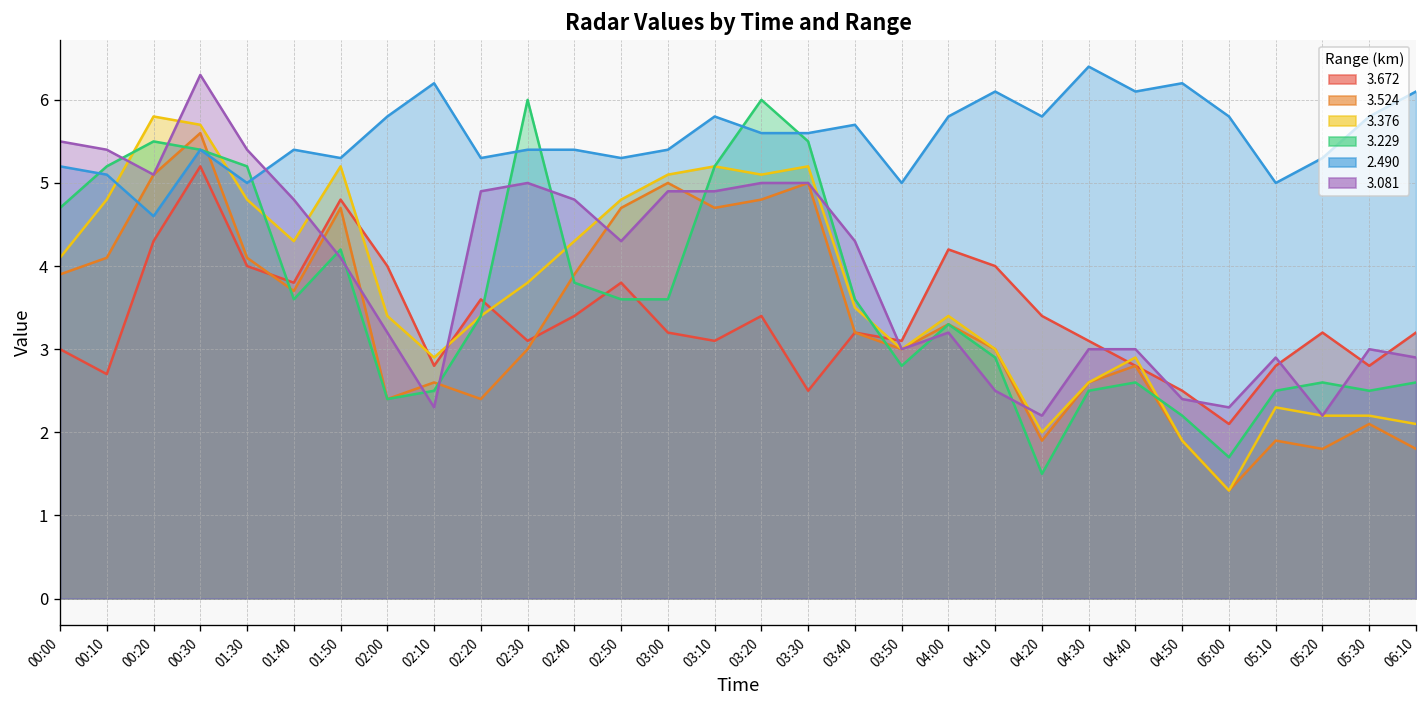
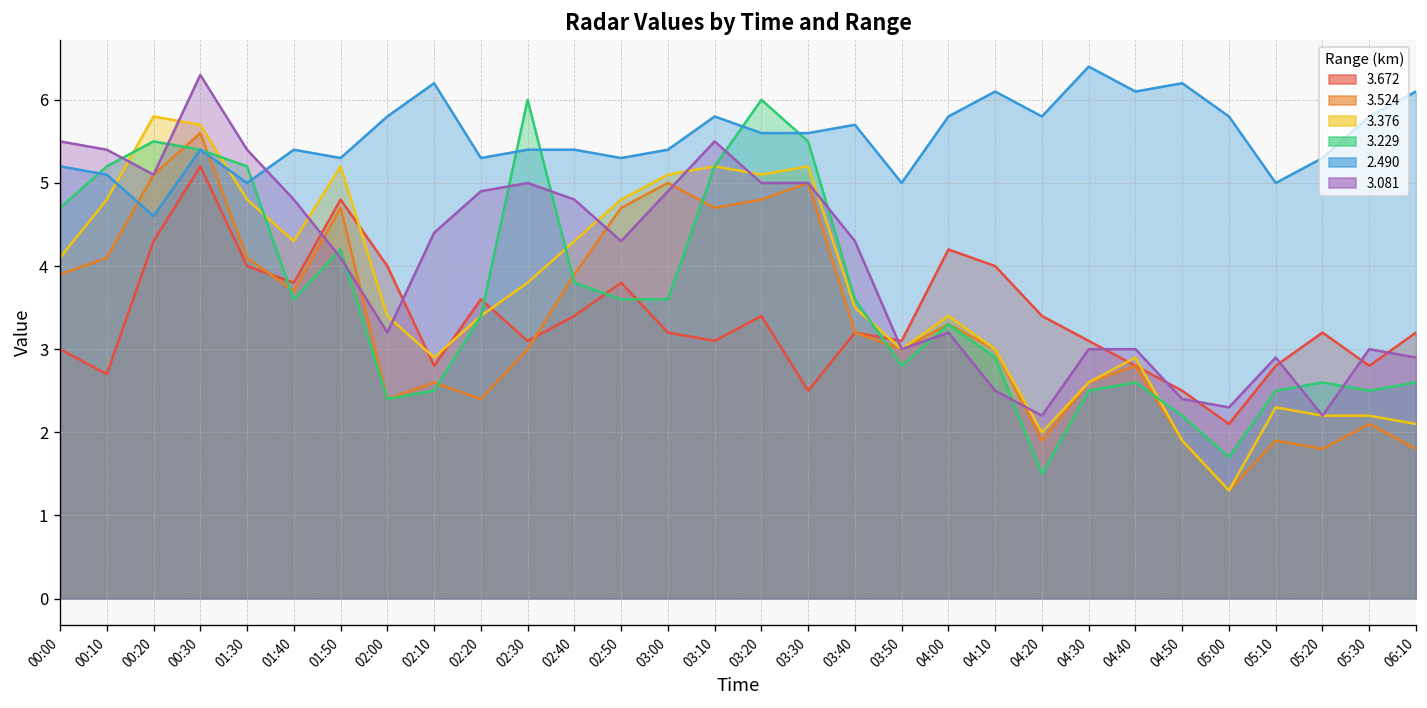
3.081, 02:10: 2.3 -> 4.4
3.081, 03:10: 4.9 -> 5.5
